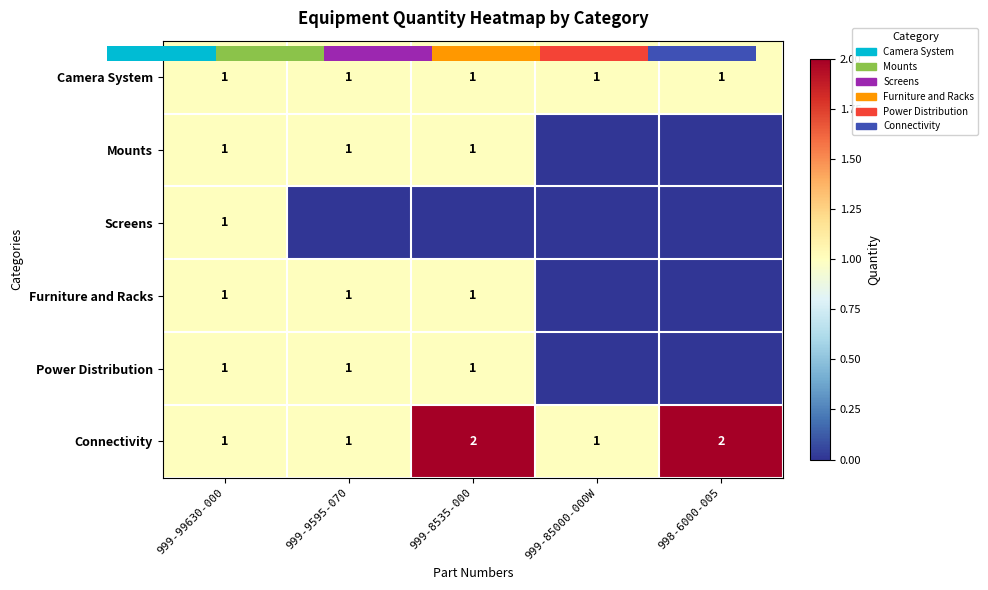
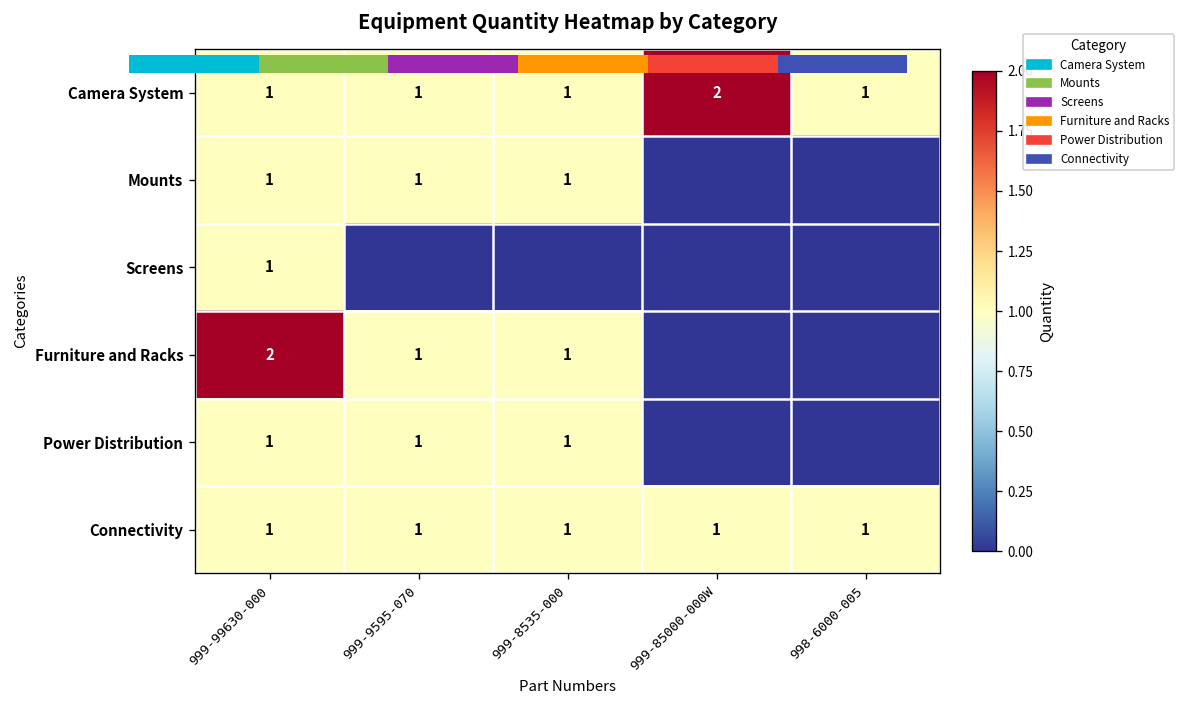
Equipment Quantity Heatmap by Category, Camera System, 999-85000-000W: 1 -> 2
Equipment Quantity Heatmap by Category, Furniture and Racks, 999-99630-000: 1 -> 2
Equipment Quantity Heatmap by Category, Connectivity, 999-8535-000: 2 -> 1
Equipment Quantity Heatmap by Category, Connectivity, 998-6000-005: 2 -> 1
